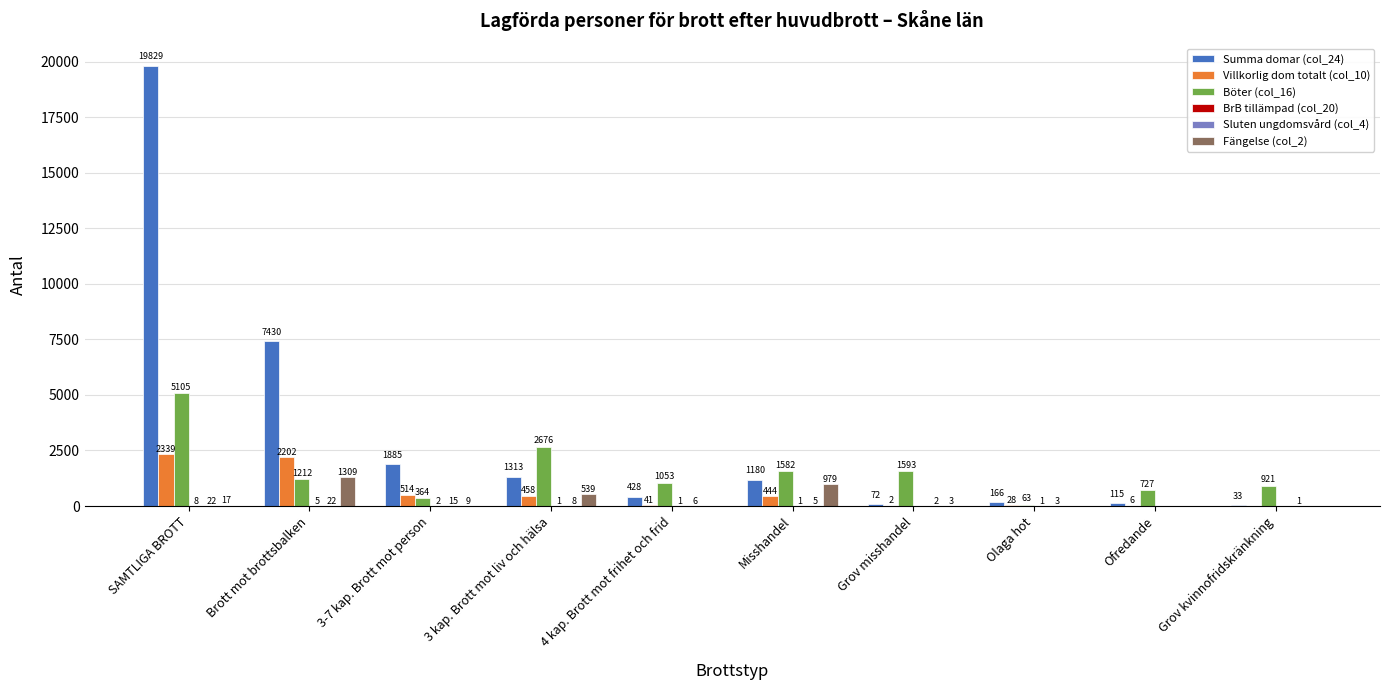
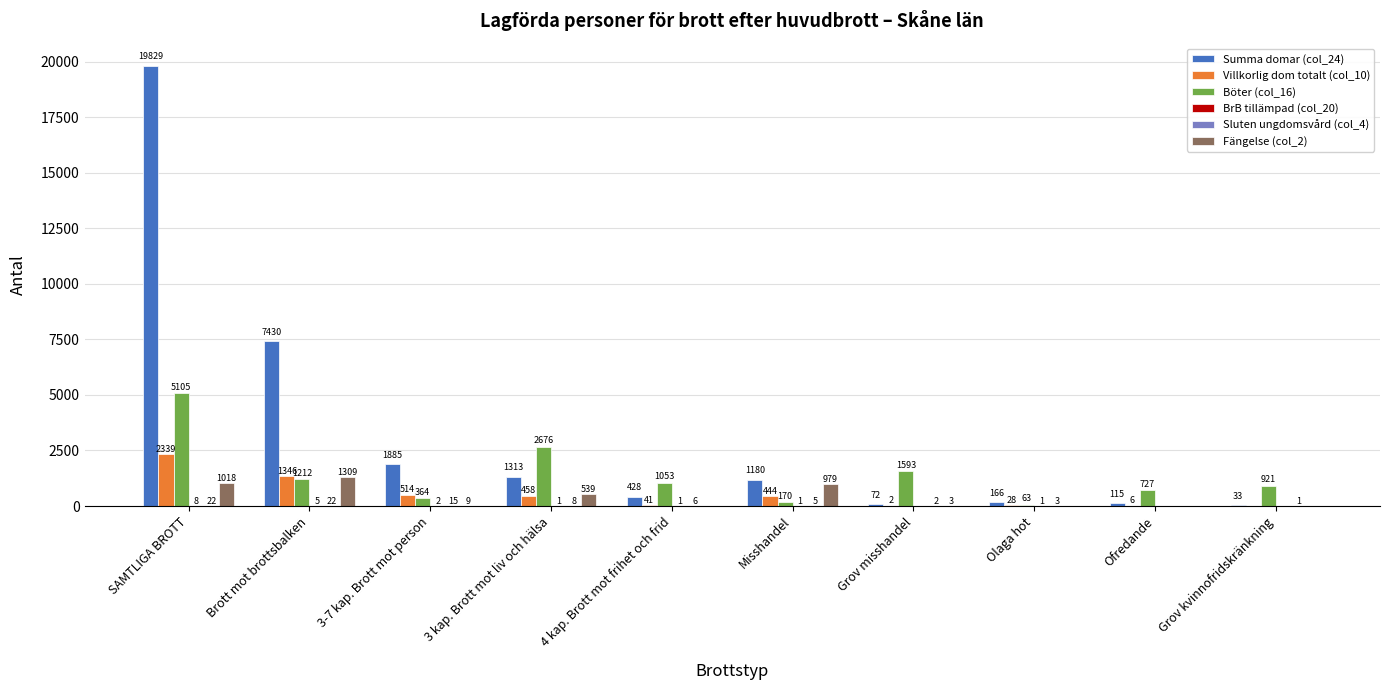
Fängelse (col_2), SAMTLIGA BROTT: 17 -> 1018
Villkorlig dom totalt (col_10), Brott mot brottsbalken: 2202 -> 1346
Böter (col_16), Misshandel: 1582 -> 170
